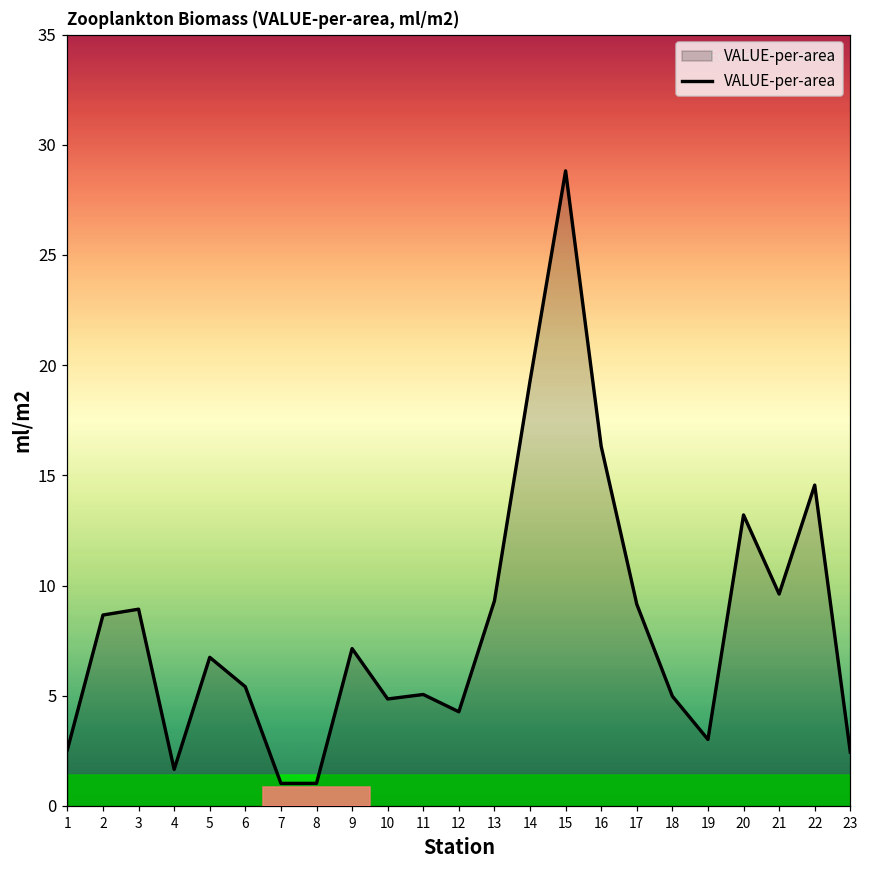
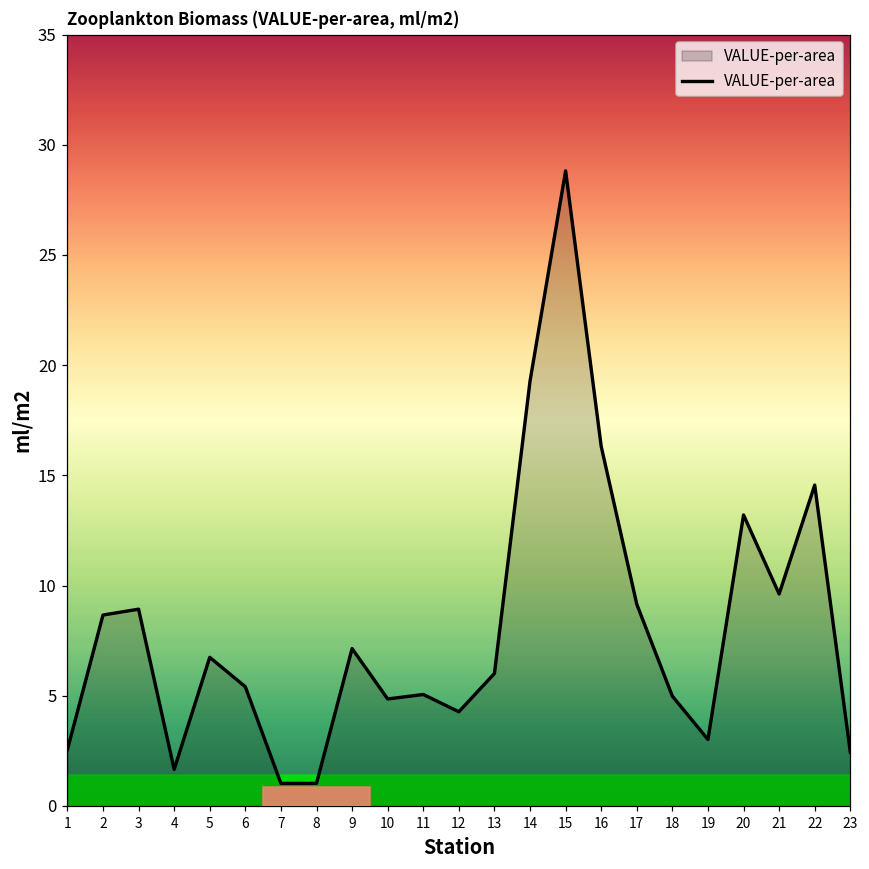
13: 9.3 -> 6.0
